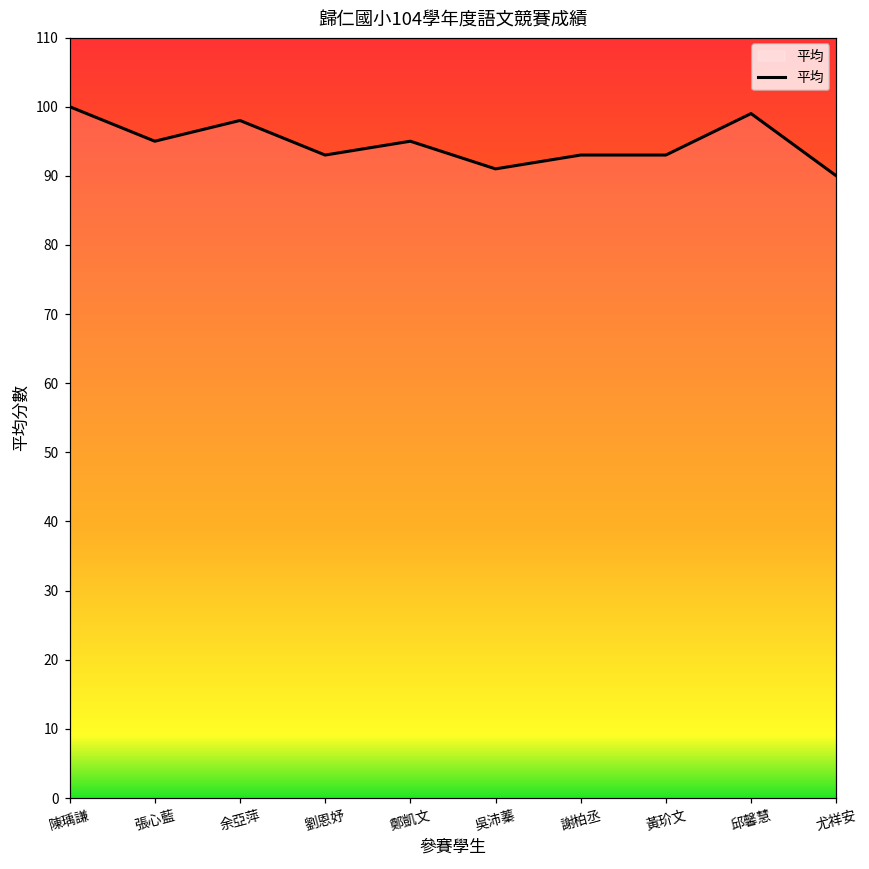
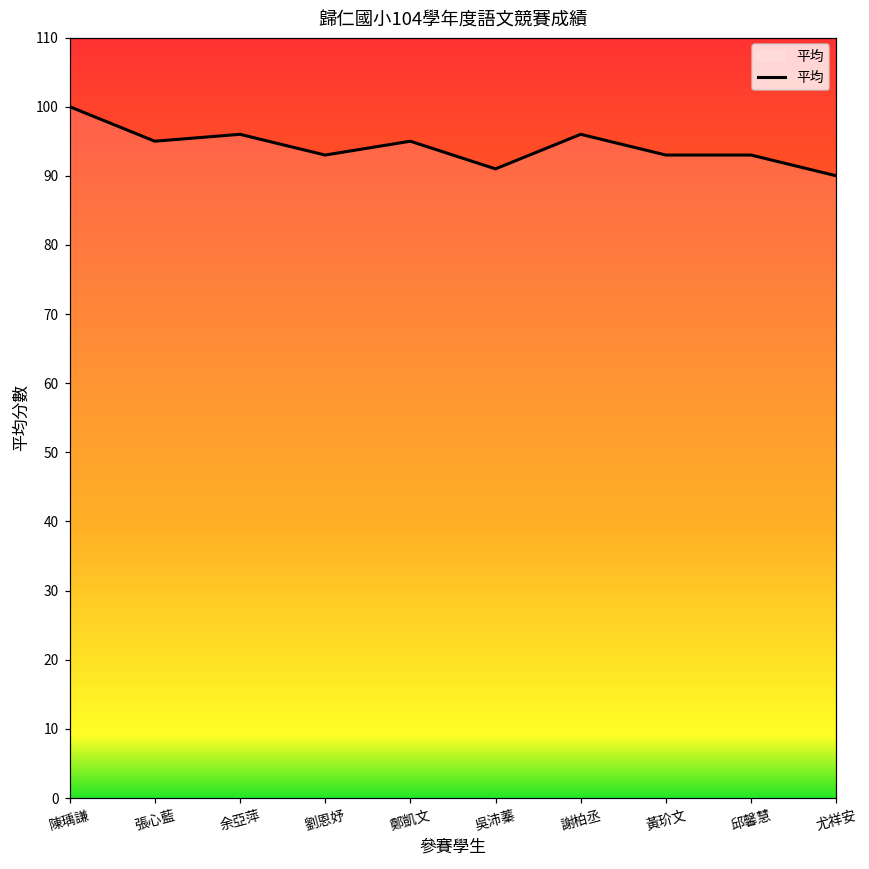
余亞萍: 98 -> 96
謝柏丞: 93 -> 96
邱馨慧: 99 -> 93
